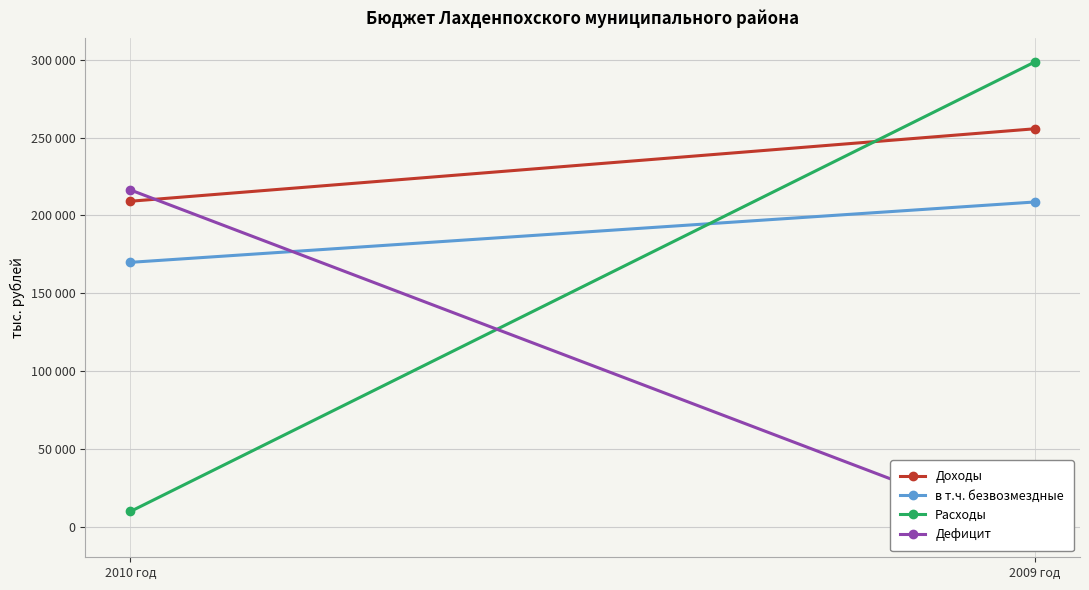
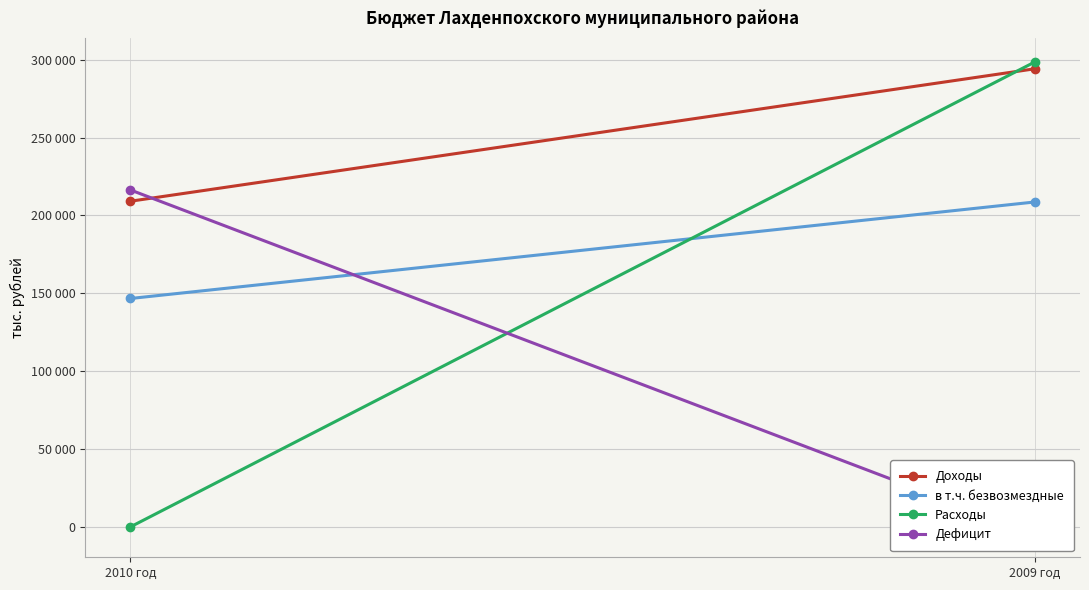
в т.ч. безвозмездные, 2010 год: 170000 -> 147000
Расходы, 2010 год: 10000 -> 0
Доходы, 2009 год: 256000 -> 294000
